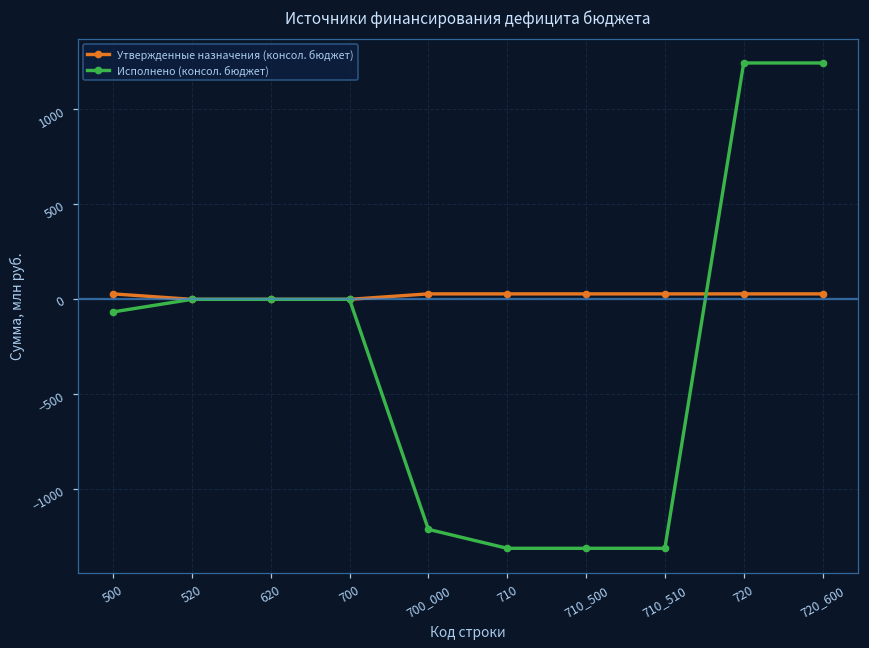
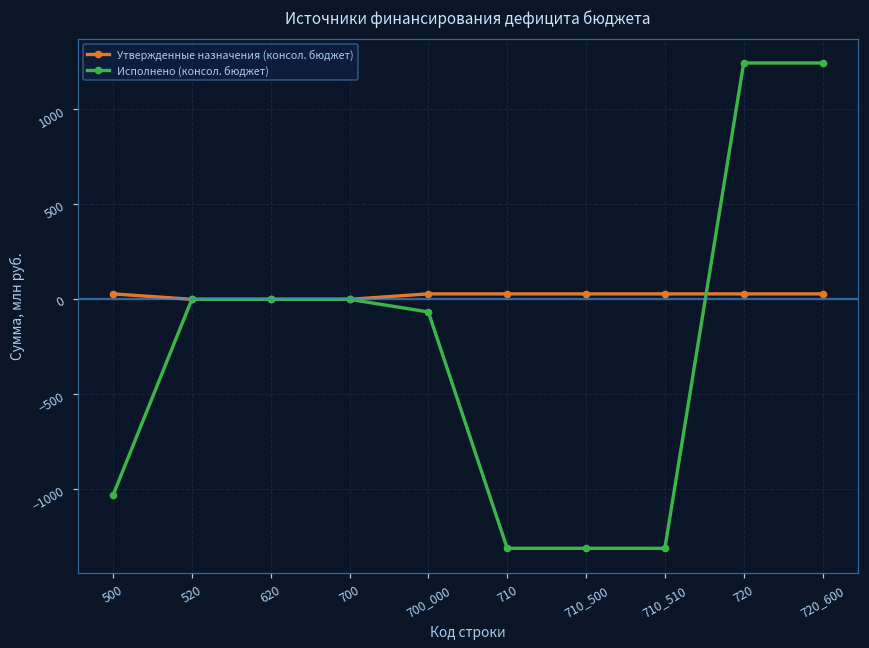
Исполнено (консол. бюджет), 500: -70 -> -1030
Исполнено (консол. бюджет), 700_000: -1210 -> -70
